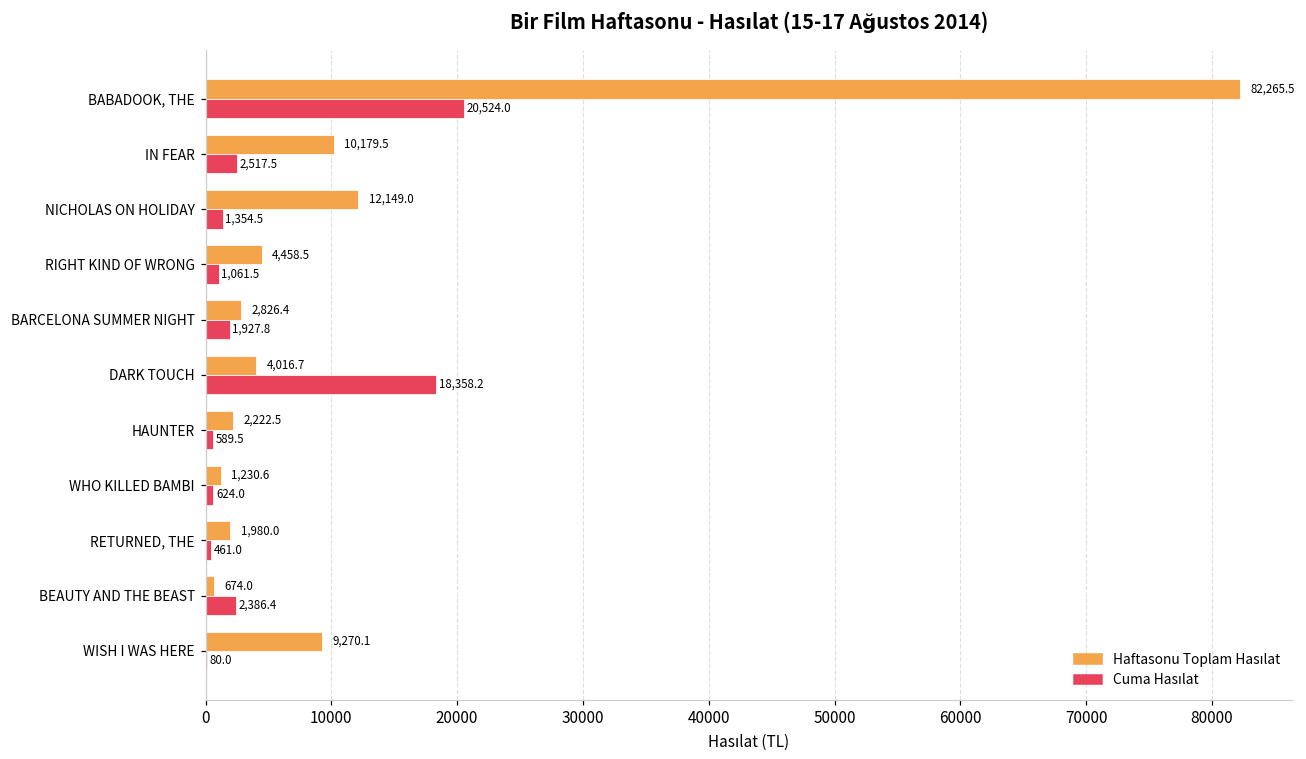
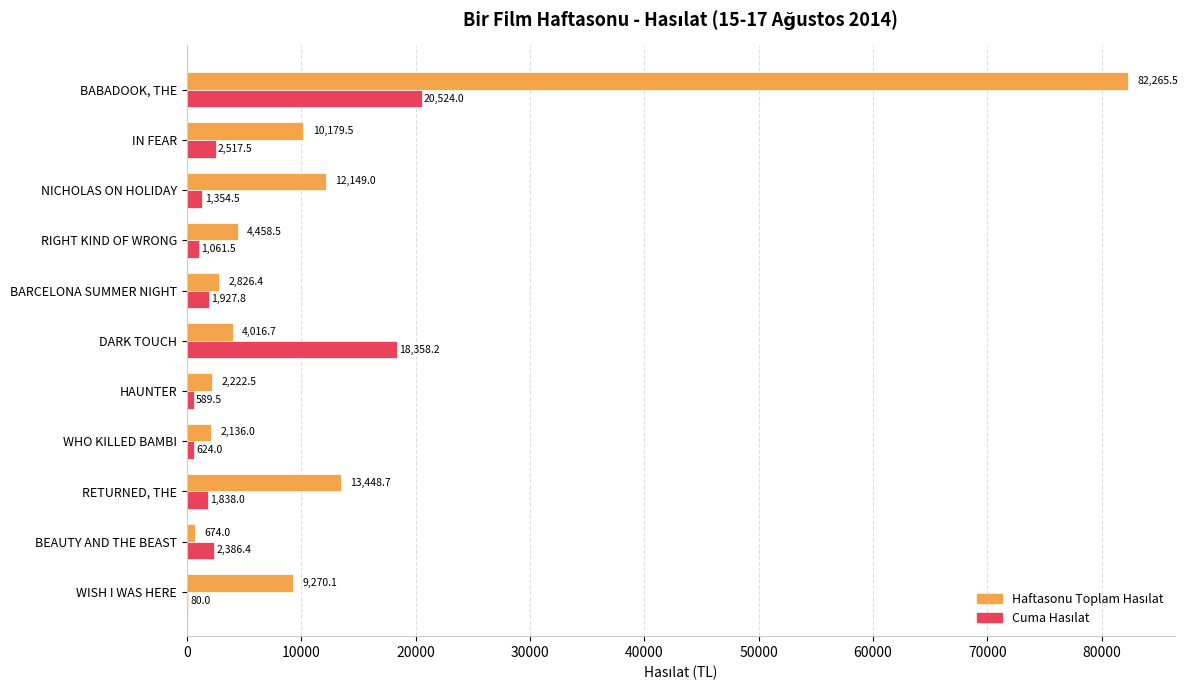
Haftasonu Toplam Hasılat, WHO KILLED BAMBI: 1,230.6 -> 2,136.0
Haftasonu Toplam Hasılat, RETURNED, THE: 1,980.0 -> 13,448.7
Cuma Hasılat, RETURNED, THE: 461.0 -> 1,838.0
